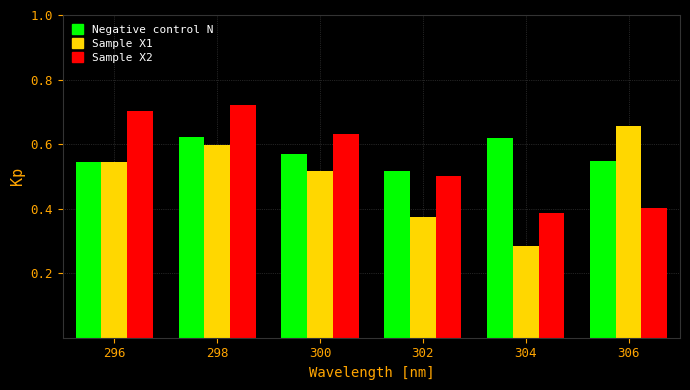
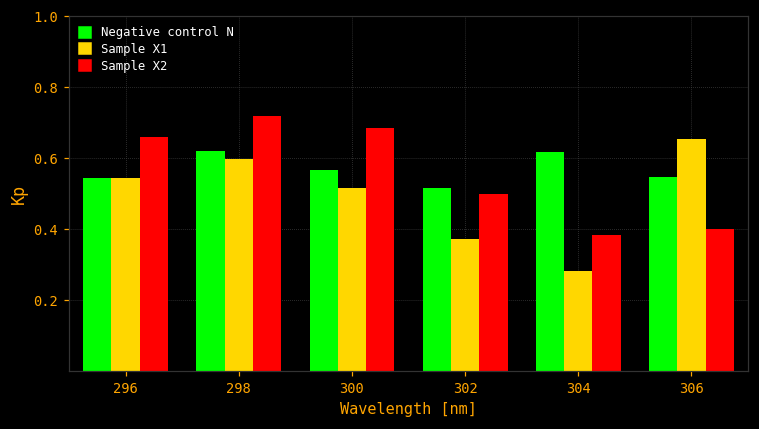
Sample X2, 296: 0.70 -> 0.66
Sample X2, 300: 0.63 -> 0.69
